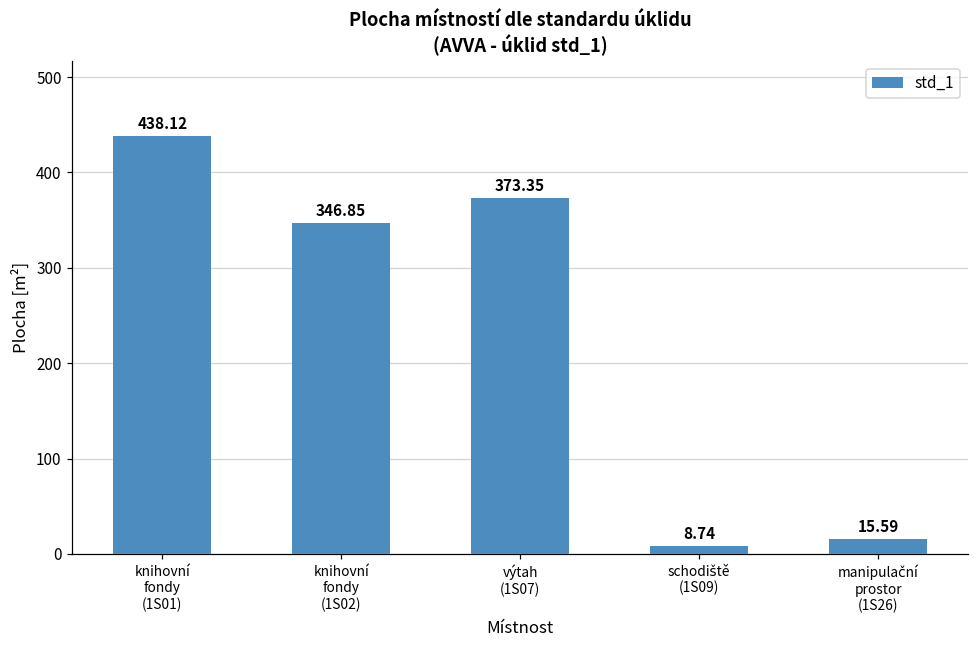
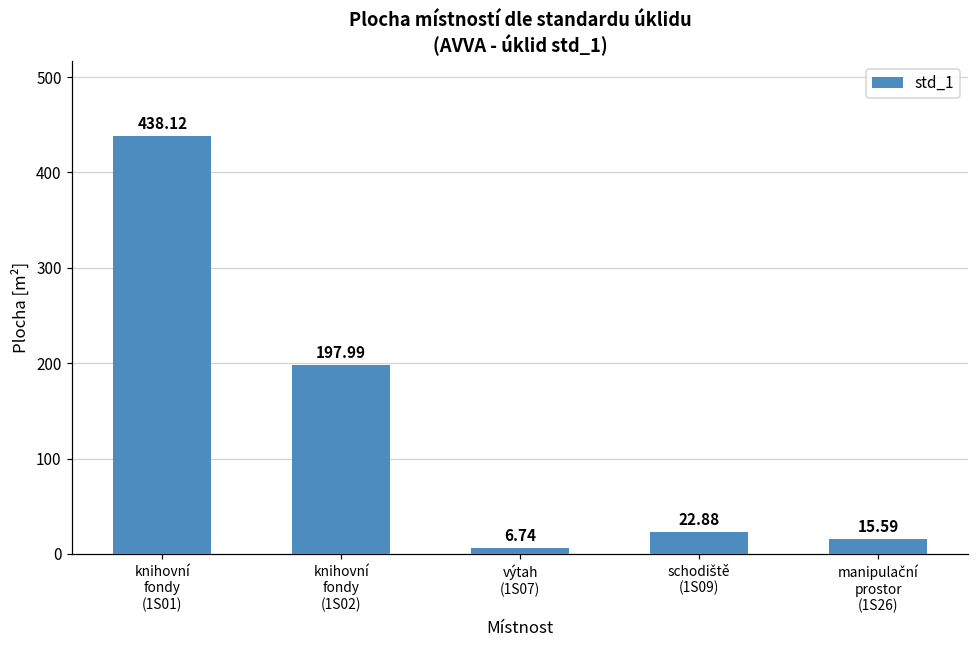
knihovní fondy (1S02): 346.85 -> 197.99
výtah (1S07): 373.35 -> 6.74
schodiště (1S09): 8.74 -> 22.88
